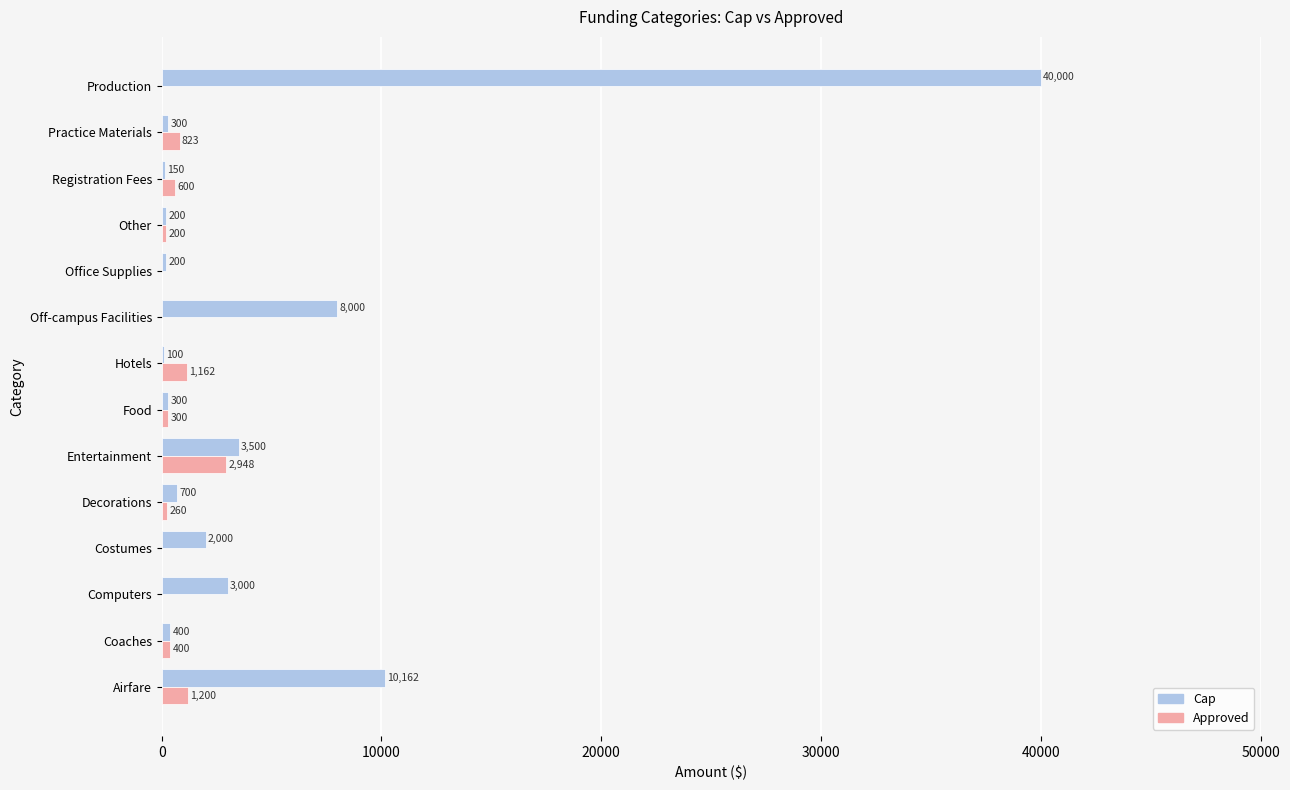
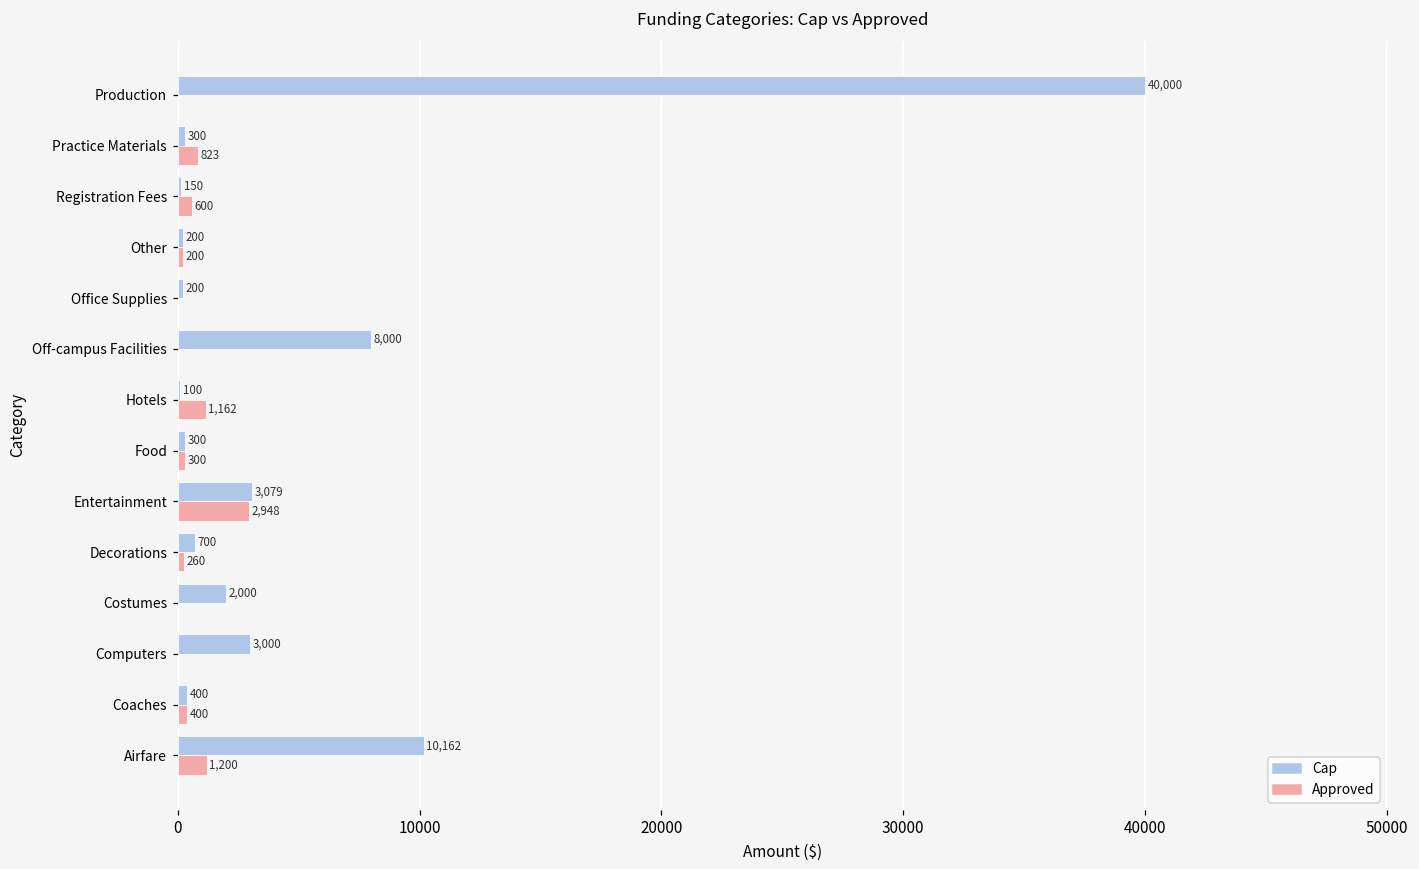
Cap, Entertainment: 3,500 -> 3,079
